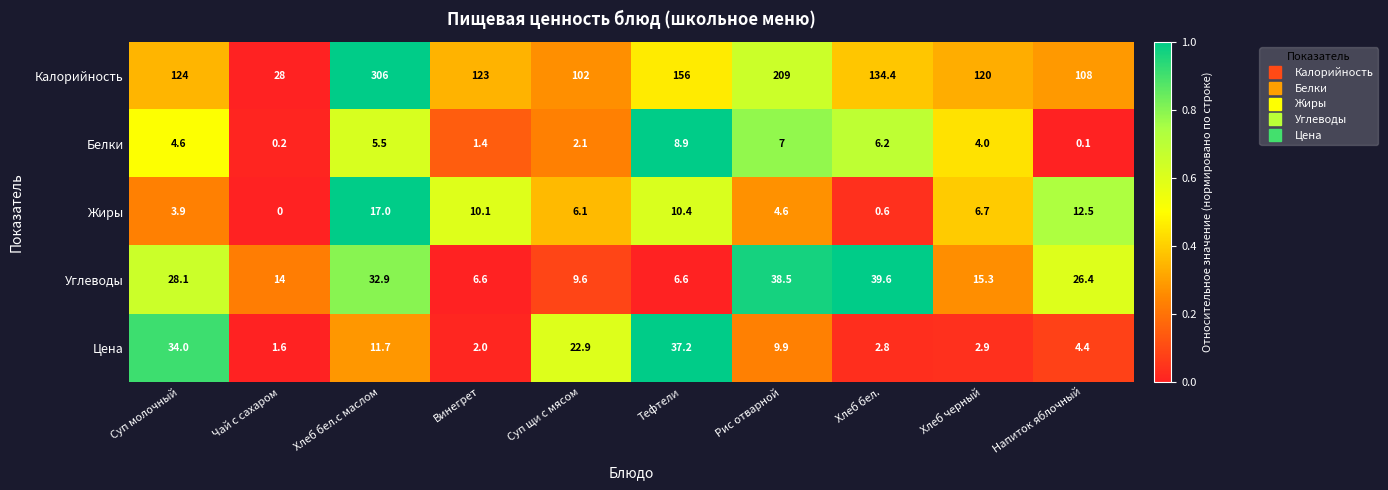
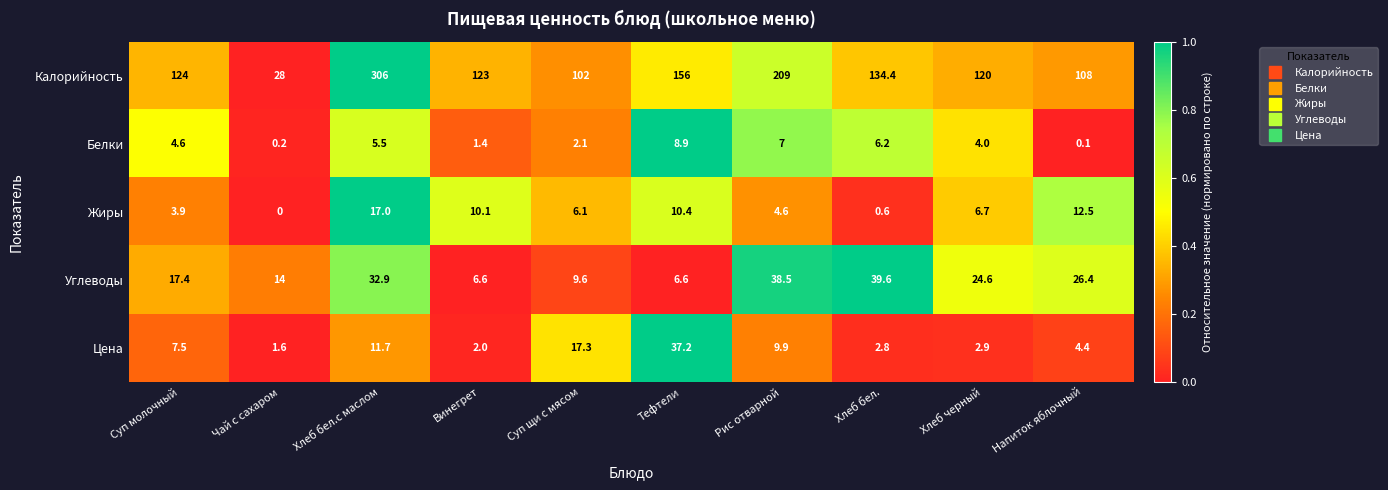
Углеводы, Суп молочный: 28.1 -> 17.4
Углеводы, Хлеб черный: 15.3 -> 24.6
Цена, Суп молочный: 34.0 -> 7.5
Цена, Суп щи с мясом: 22.9 -> 17.3
